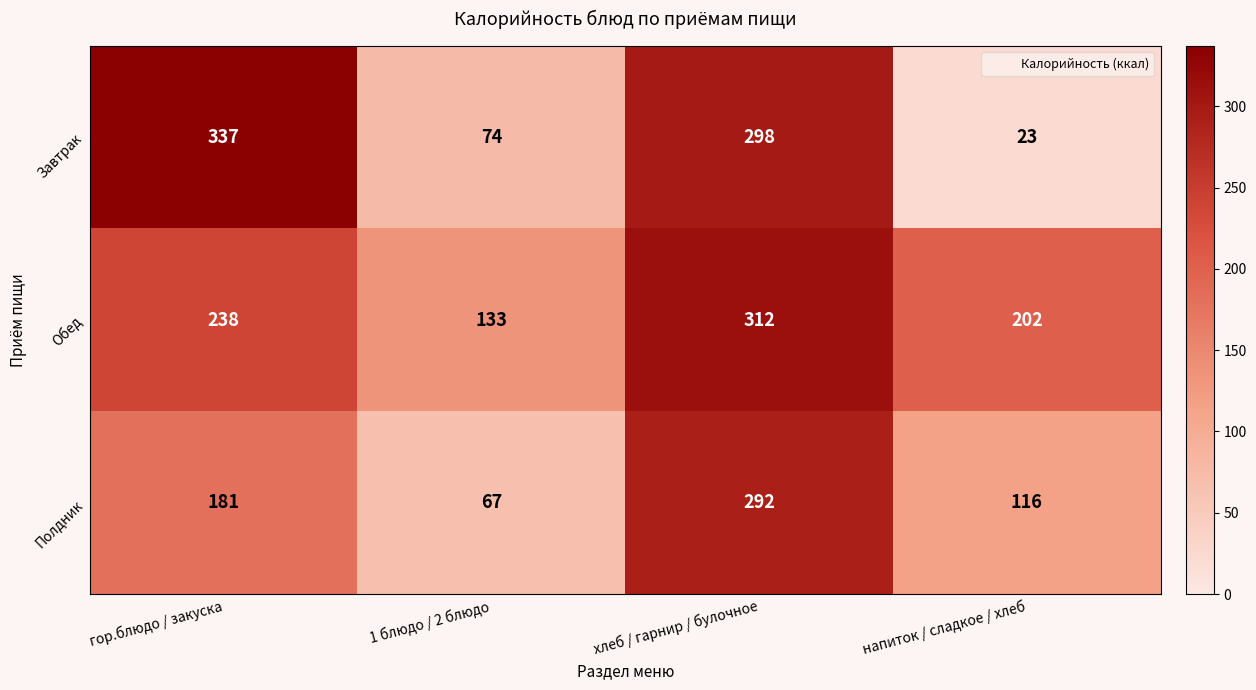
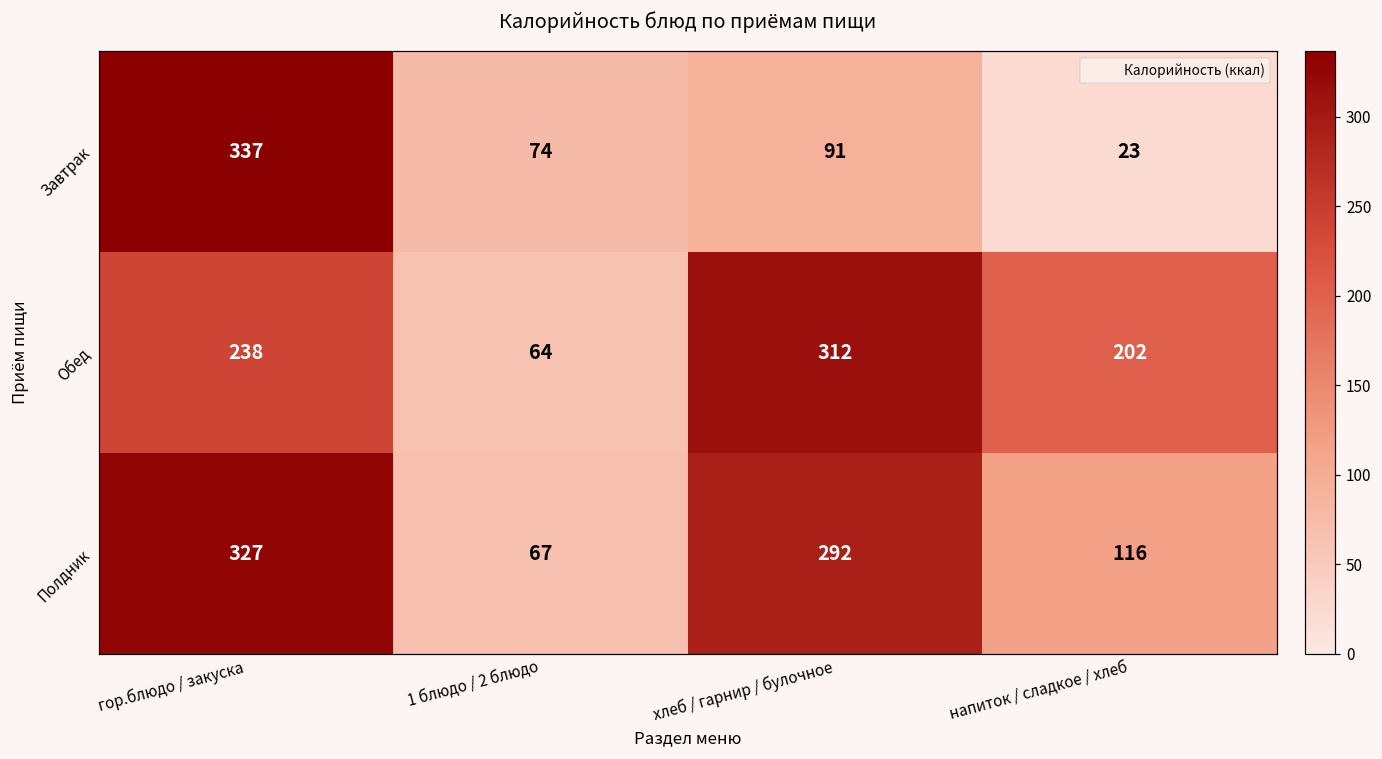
Завтрак, хлеб / гарнир / булочное: 298 -> 91
Обед, 1 блюдо / 2 блюдо: 133 -> 64
Полдник, гор.блюдо / закуска: 181 -> 327
